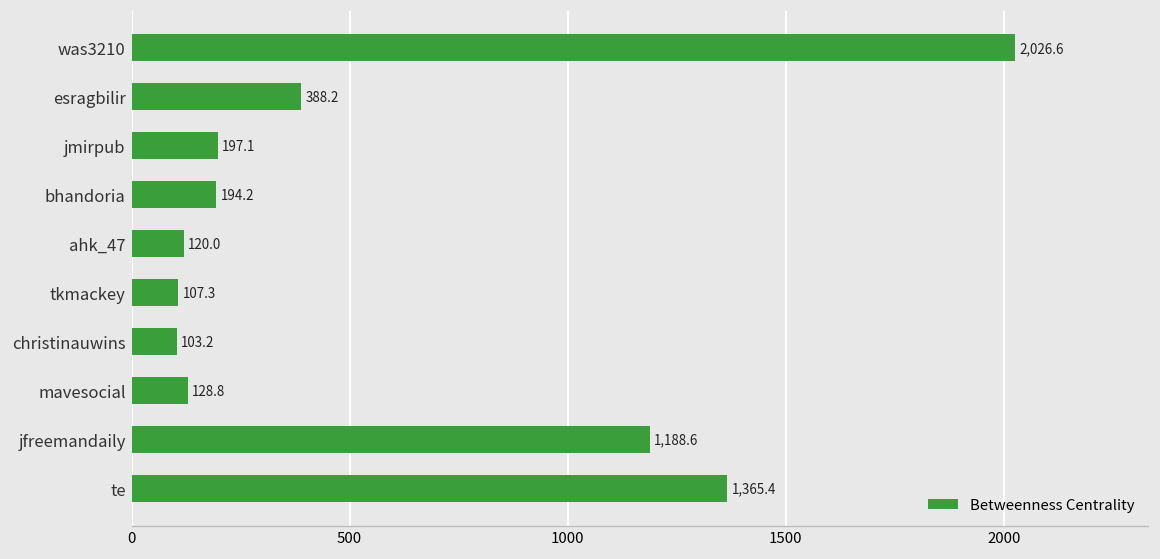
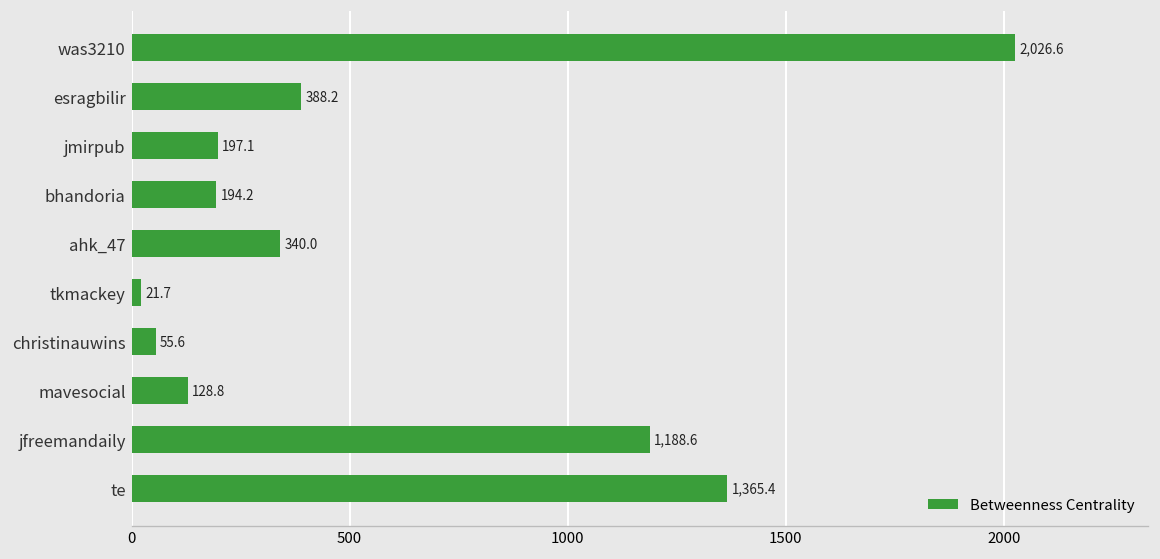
ahk_47: 120.0 -> 340.0
tkmackey: 107.3 -> 21.7
christinauwins: 103.2 -> 55.6
